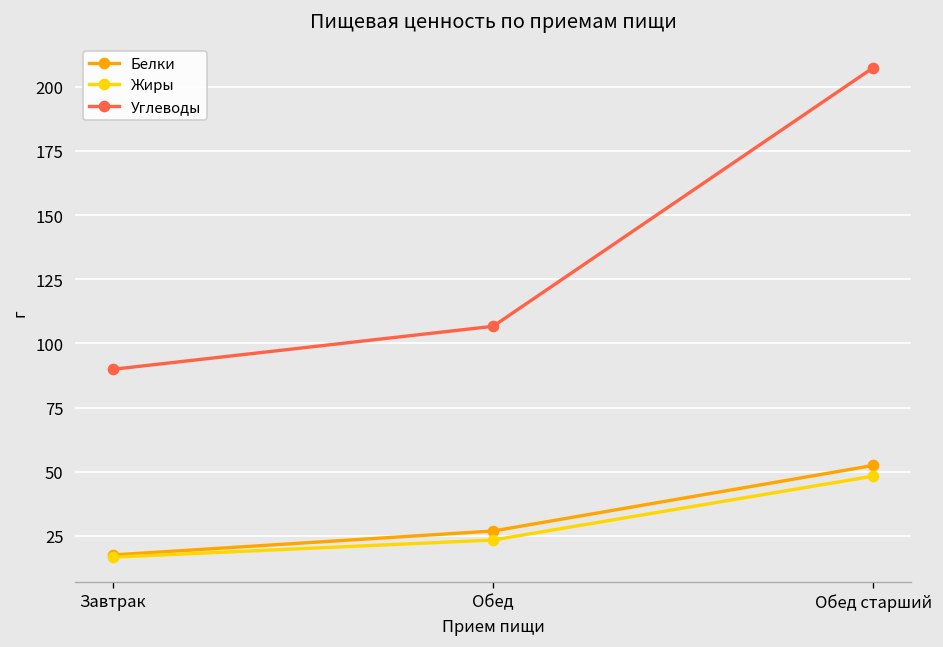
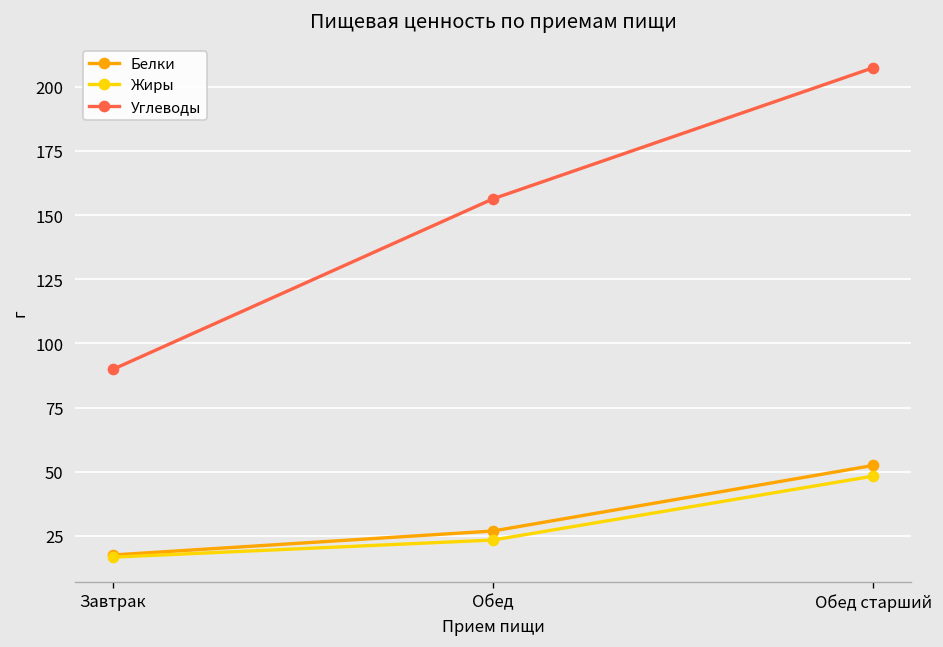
Углеводы, Обед: 107 -> 156
